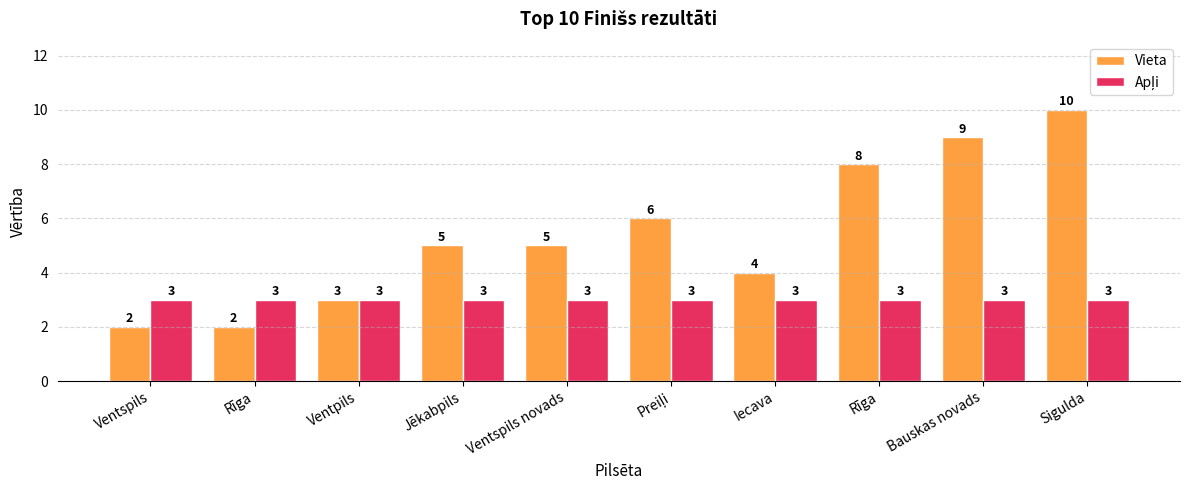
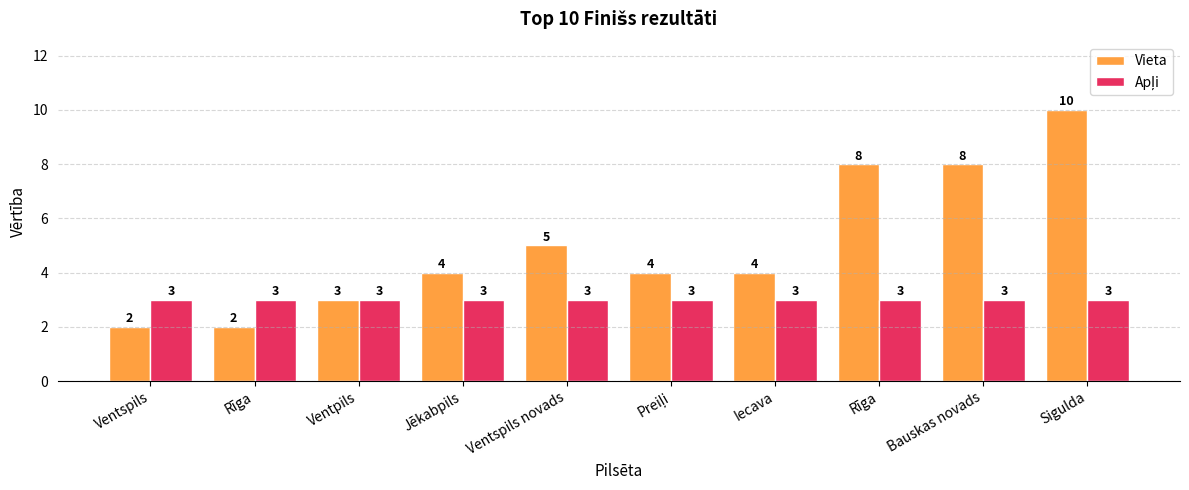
Vieta, Jēkabpils: 5 -> 4
Vieta, Preiļi: 6 -> 4
Vieta, Bauskas novads: 9 -> 8
